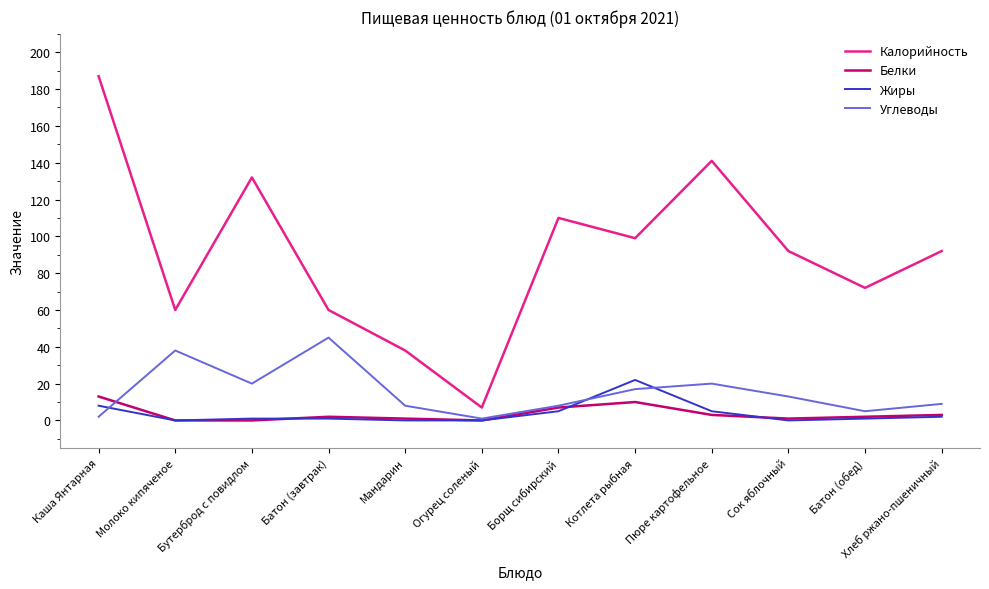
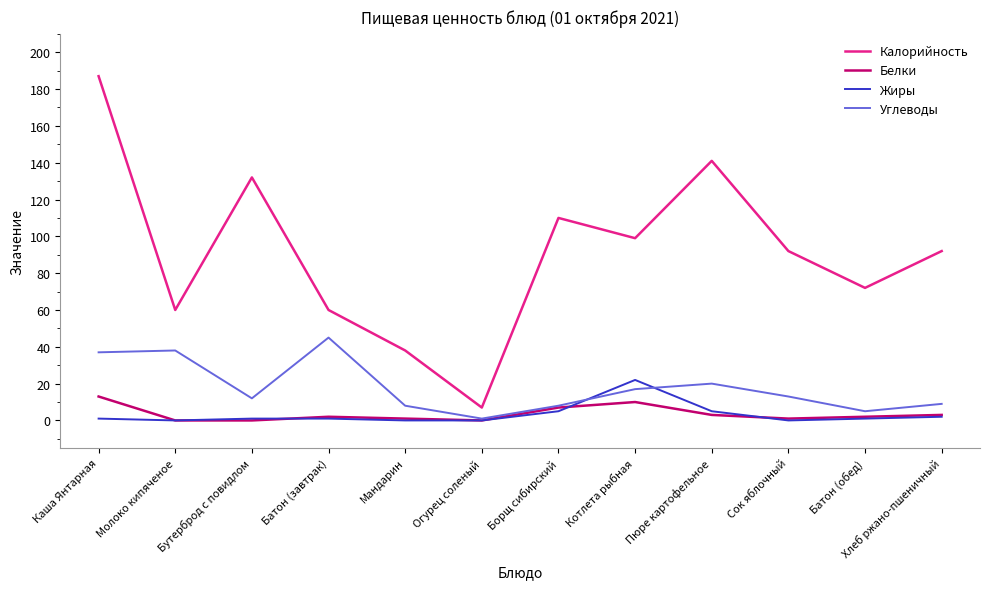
Жиры, Каша Янтарная: 8 -> 1
Углеводы, Каша Янтарная: 2 -> 37
Углеводы, Бутерброд с повидлом: 20 -> 12
